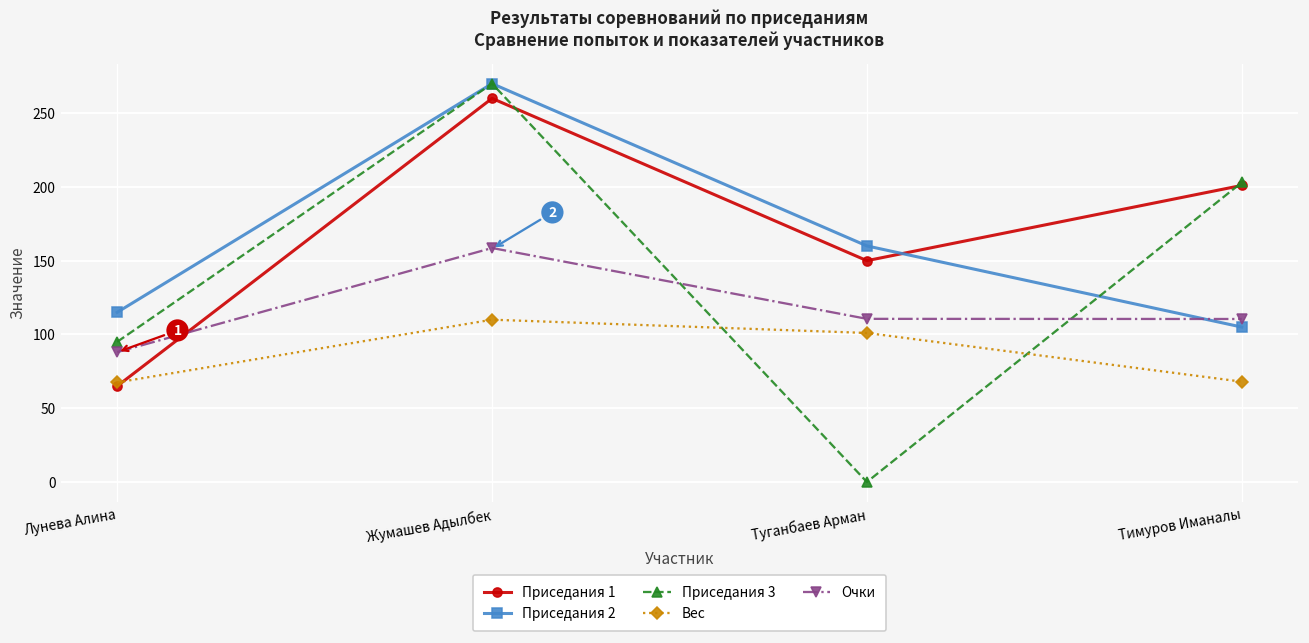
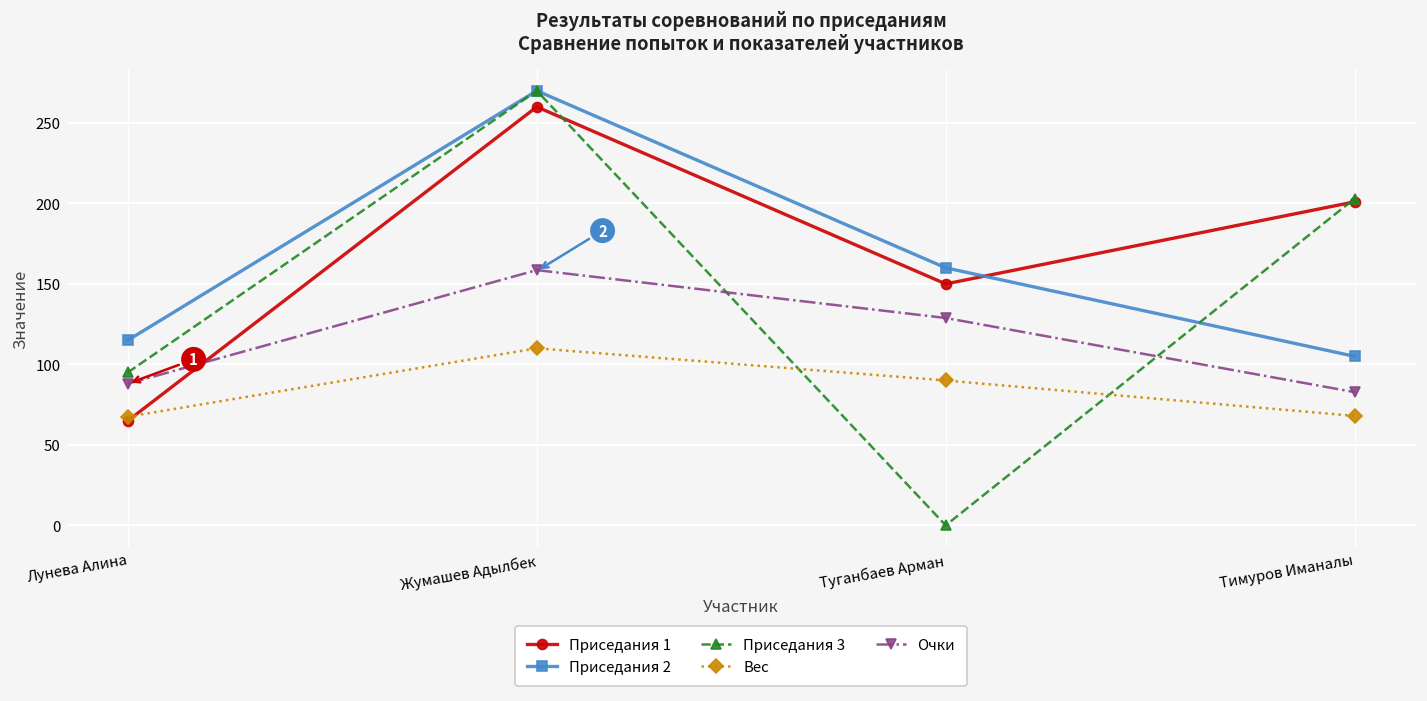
Вес, Туганбаев Арман: 101 -> 90
Очки, Туганбаев Арман: 111 -> 129
Очки, Тимуров Иманалы: 110 -> 83
